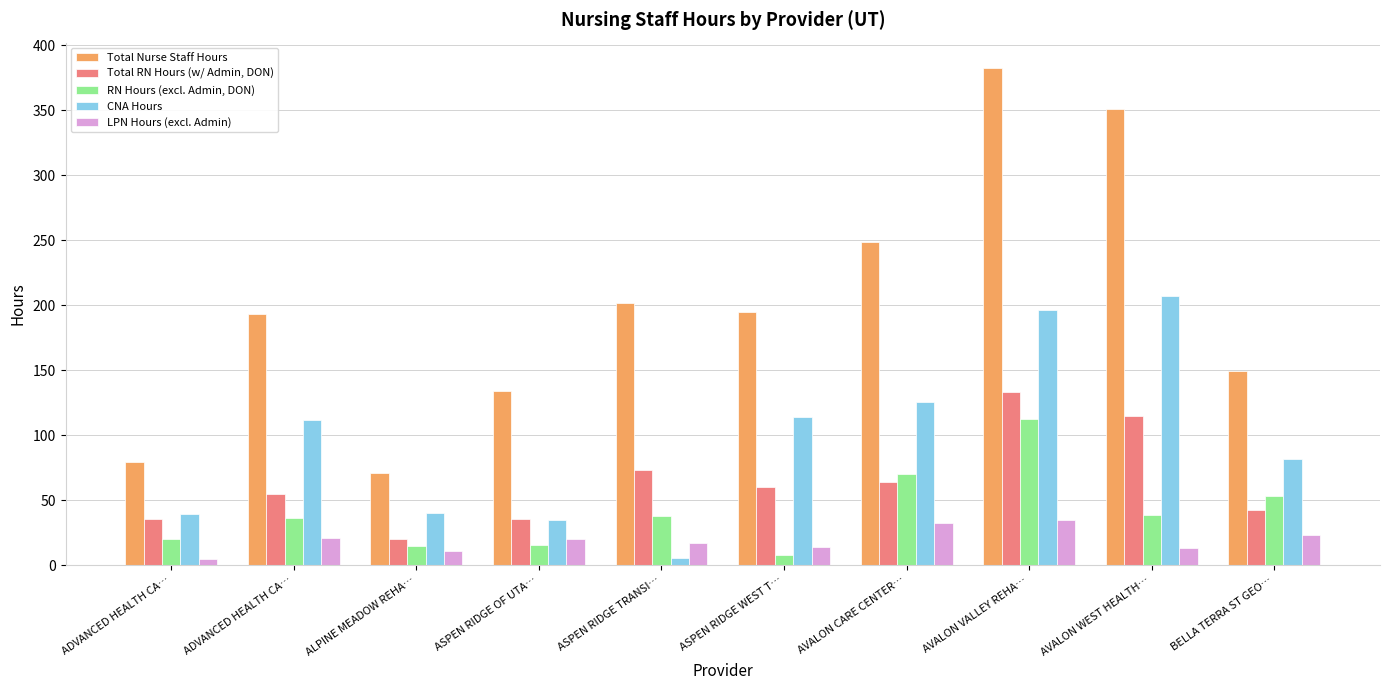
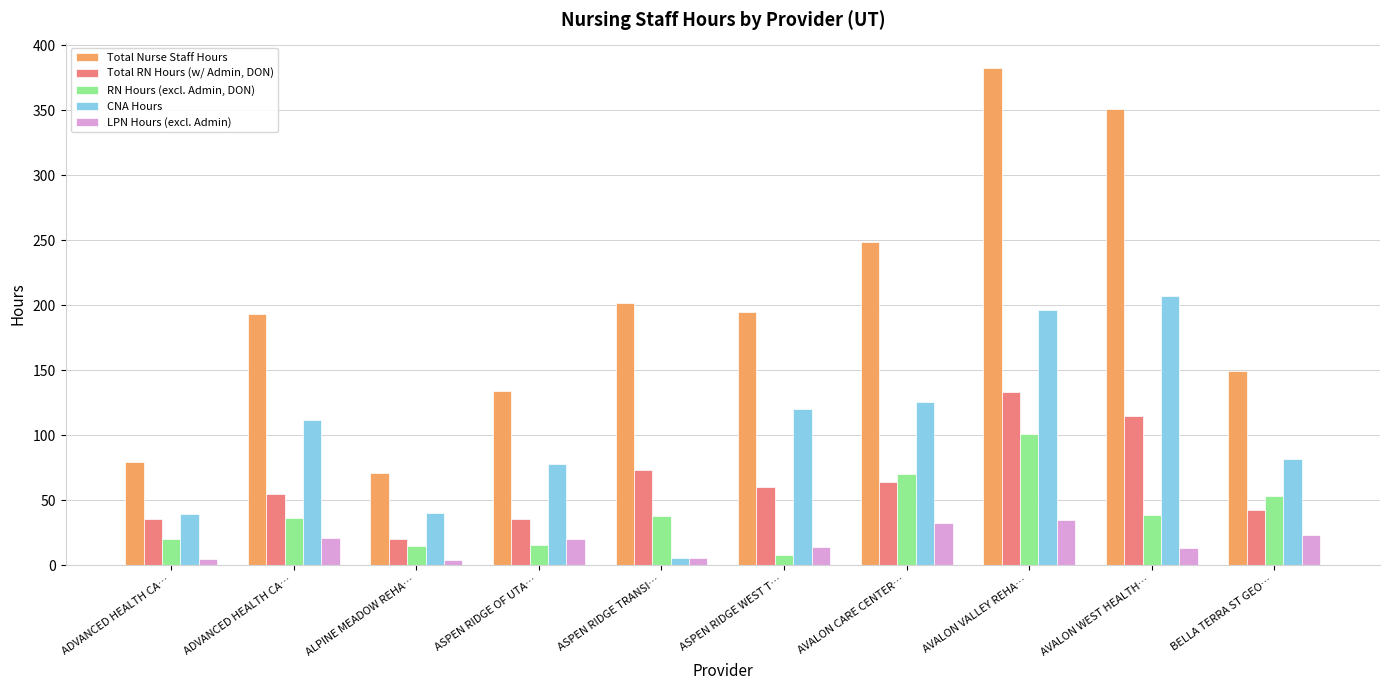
LPN Hours (excl. Admin), ALPINE MEADOW REHA…: 11 -> 4
CNA Hours, ASPEN RIDGE OF UTA…: 35 -> 78
LPN Hours (excl. Admin), ASPEN RIDGE TRANSI…: 17 -> 5
CNA Hours, ASPEN RIDGE WEST T…: 114 -> 121
RN Hours (excl. Admin, DON), AVALON VALLEY REHA…: 112 -> 101
